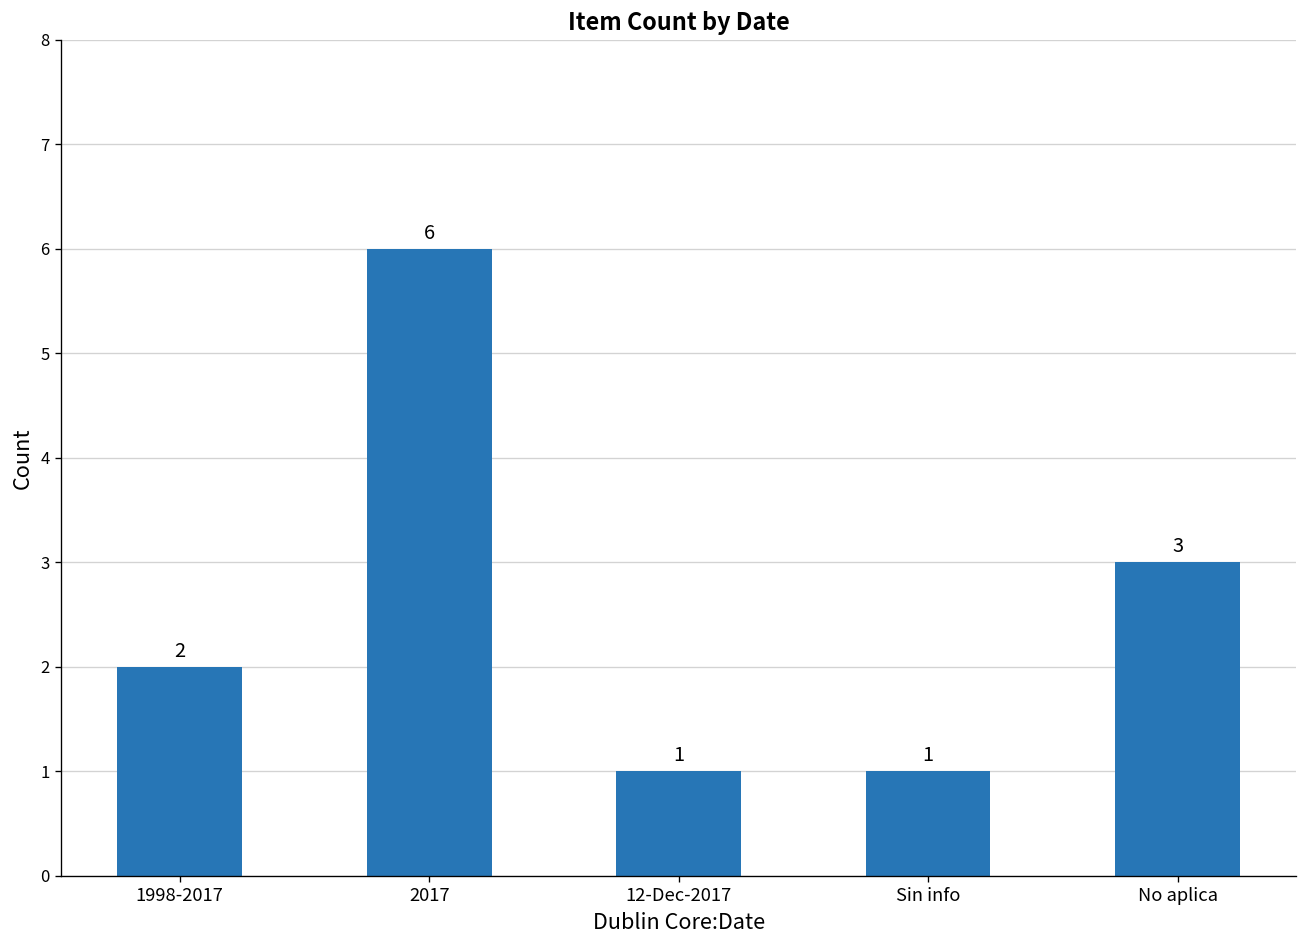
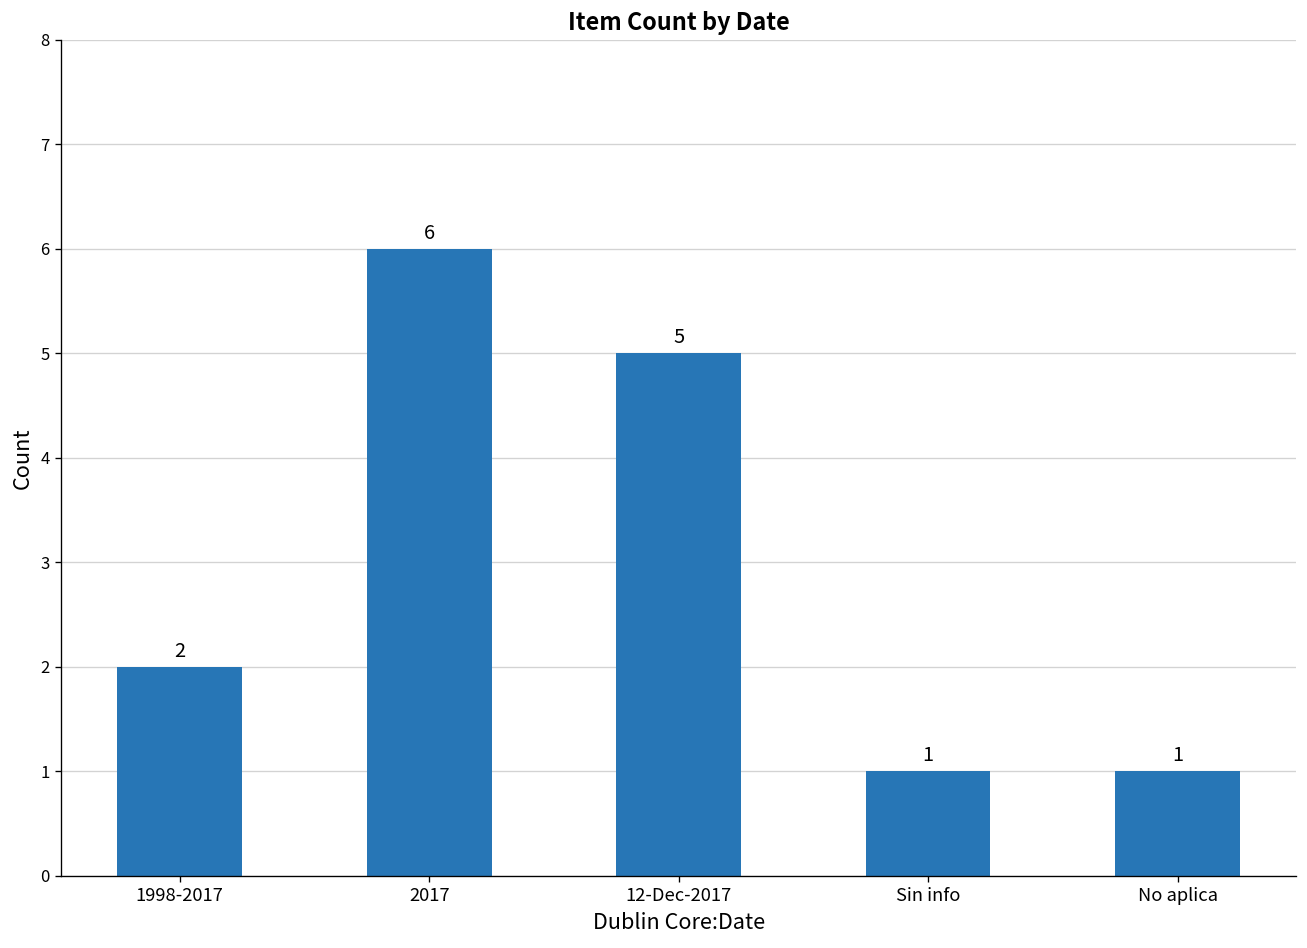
12-Dec-2017: 1 -> 5
No aplica: 3 -> 1
